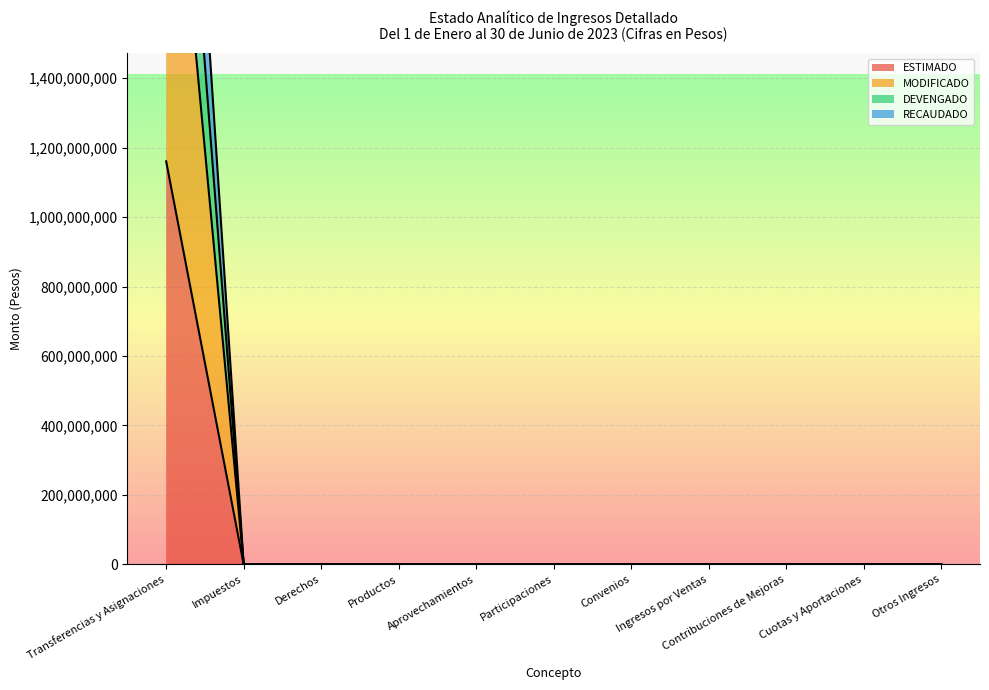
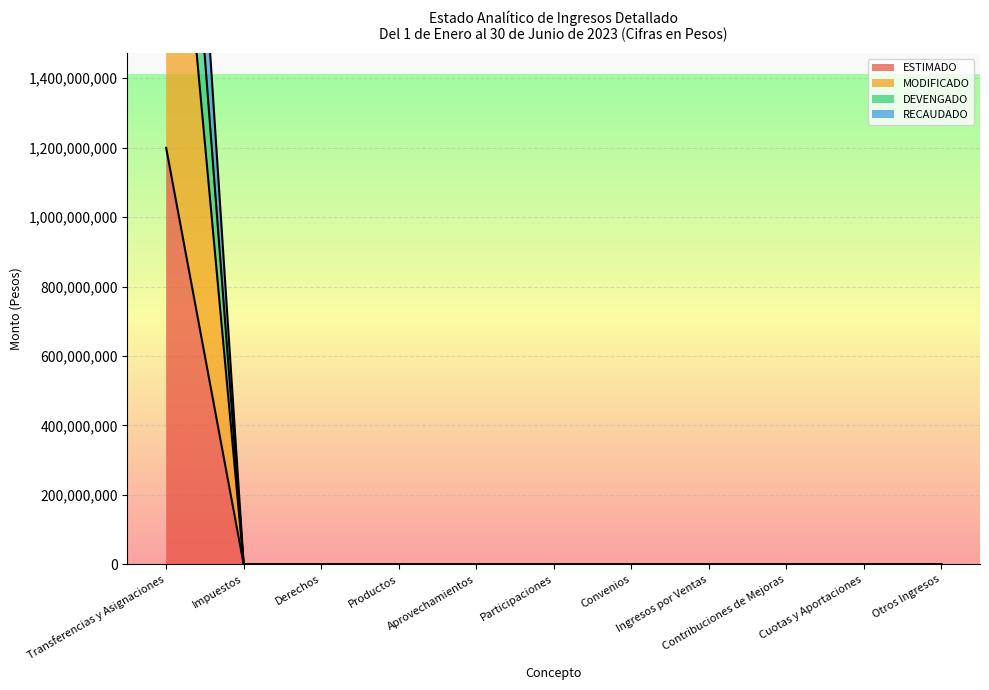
ESTIMADO, Transferencias y Asignaciones: 1,160,000,000 -> 1,200,000,000
